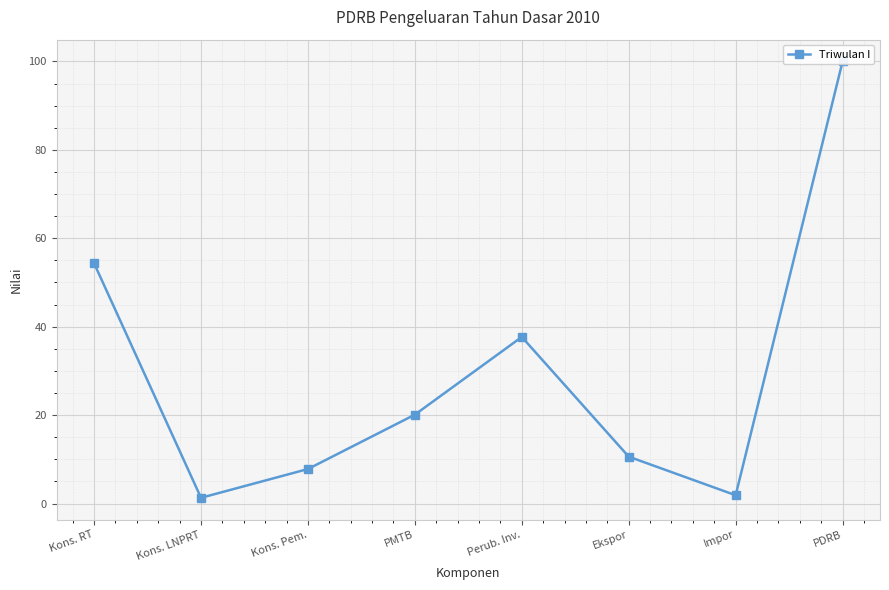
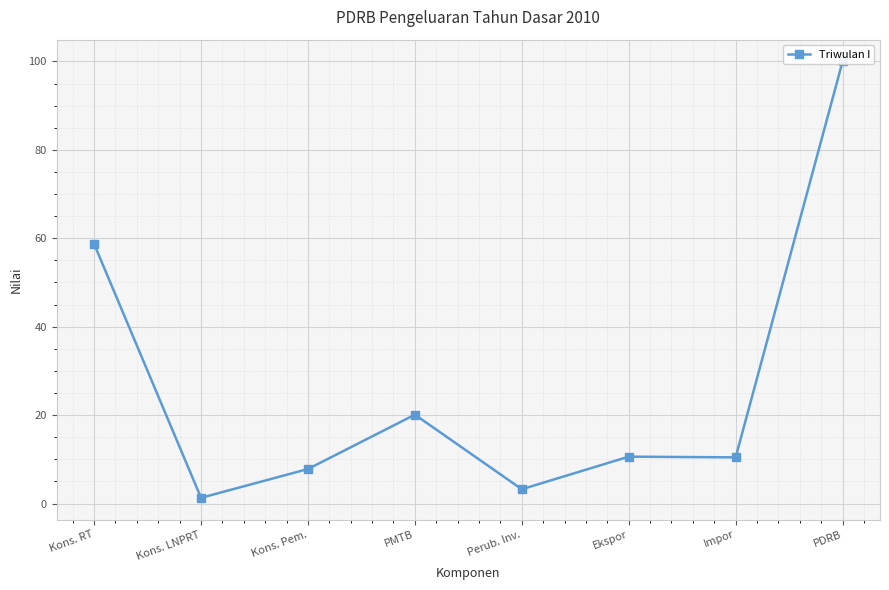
Kons. RT: 54 -> 59
Perub. Inv.: 38 -> 3
Impor: 2 -> 10
